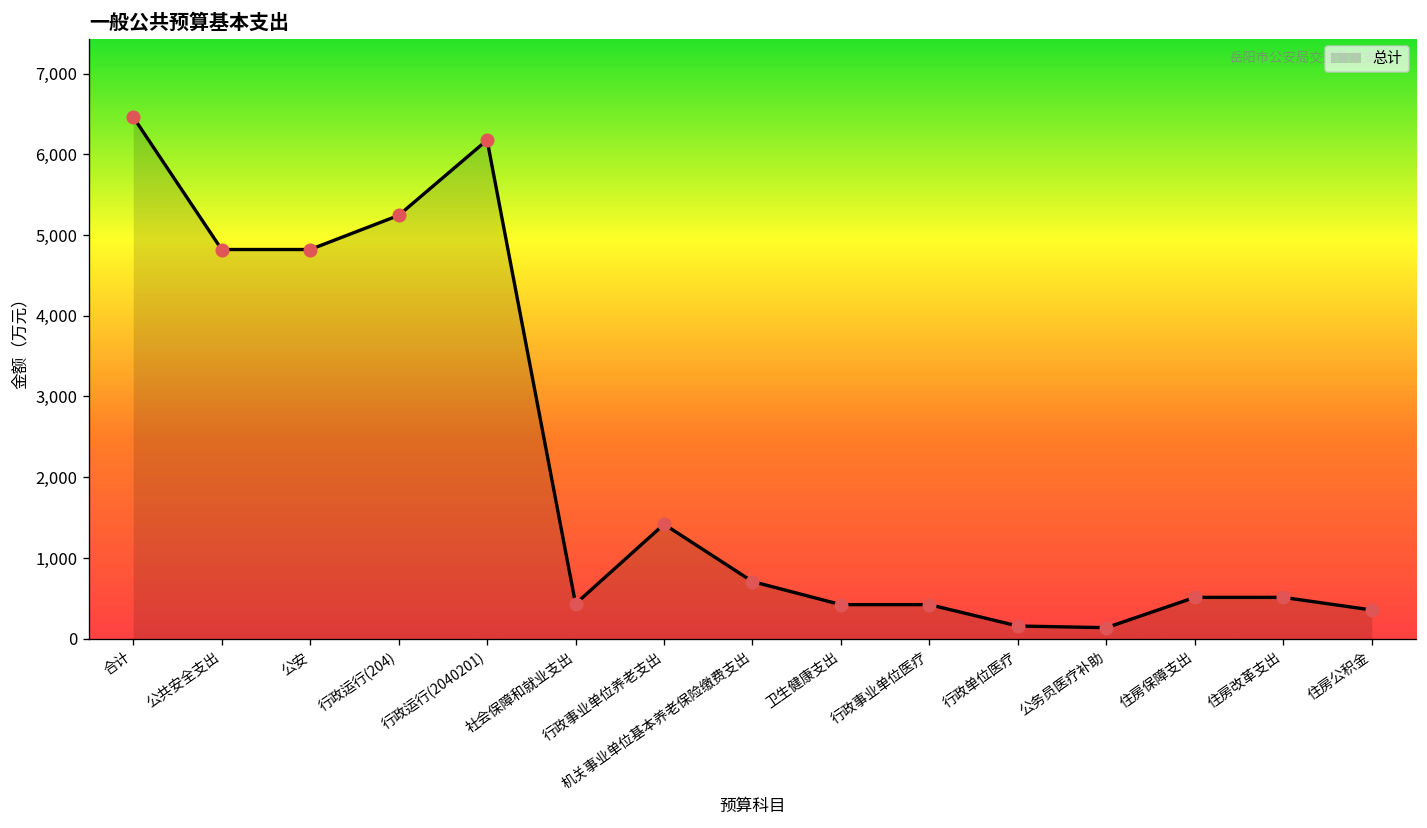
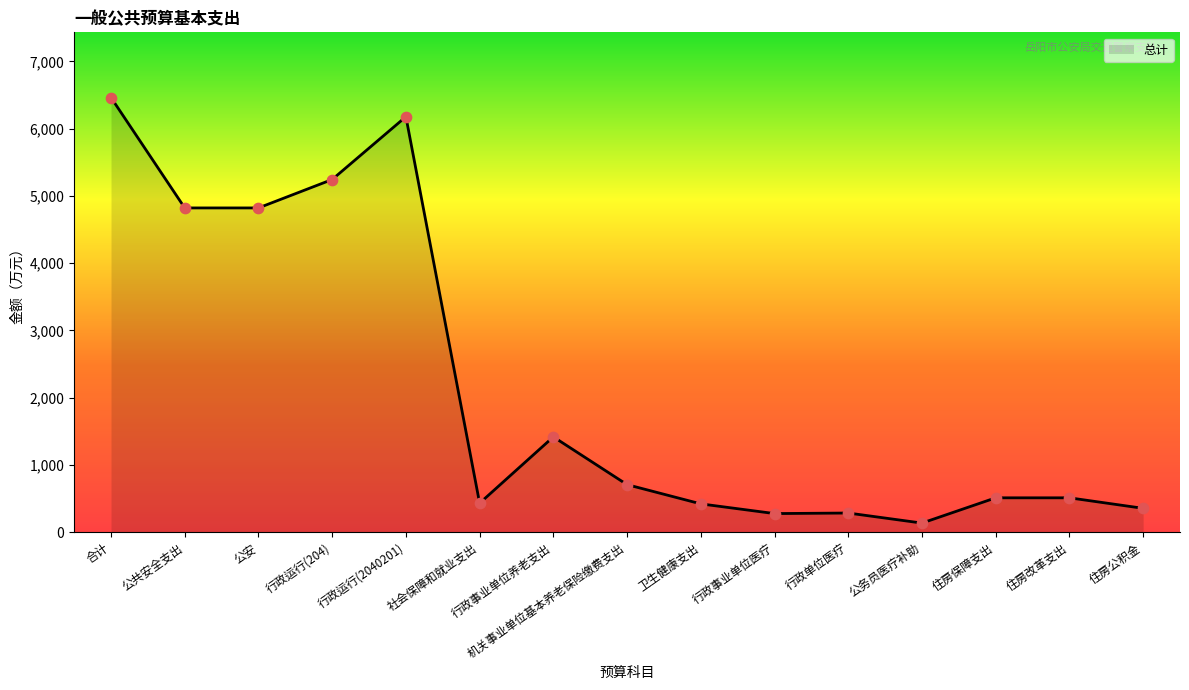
行政事业单位医疗: 400 -> 300
行政单位医疗: 200 -> 300
